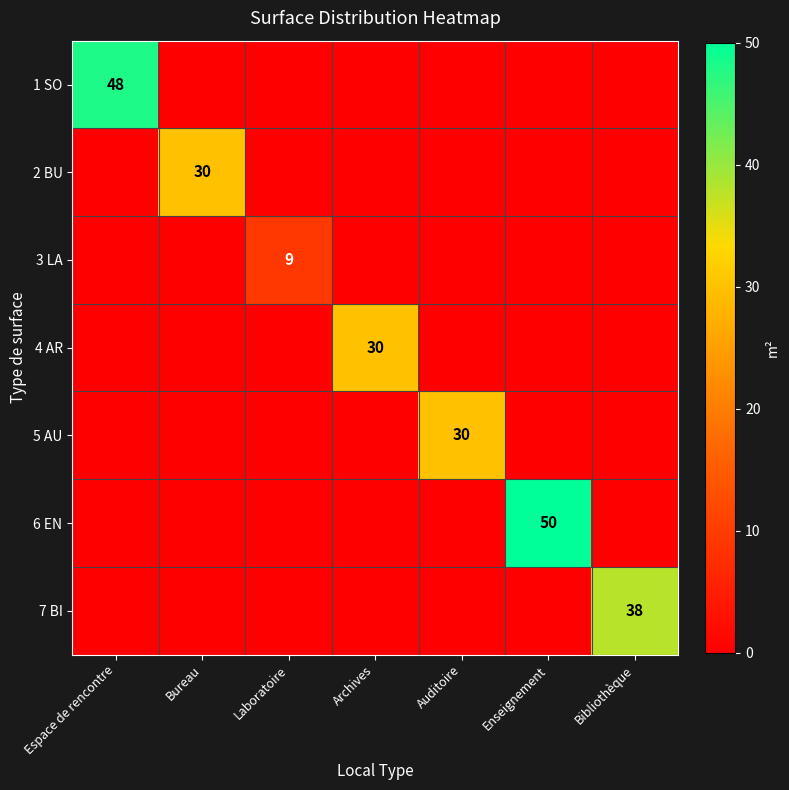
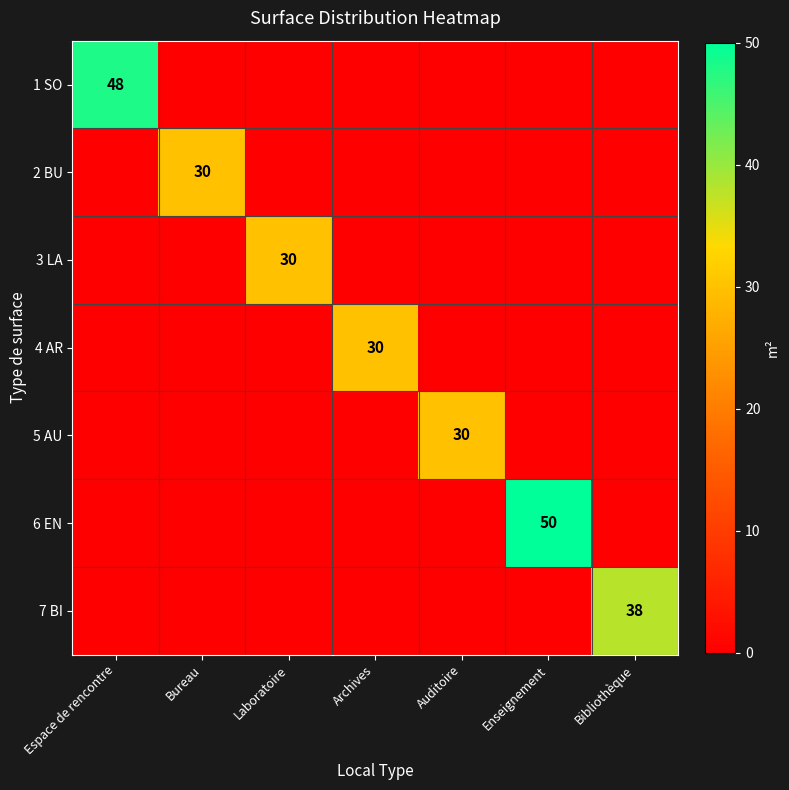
3 LA, Laboratoire: 9 -> 30
